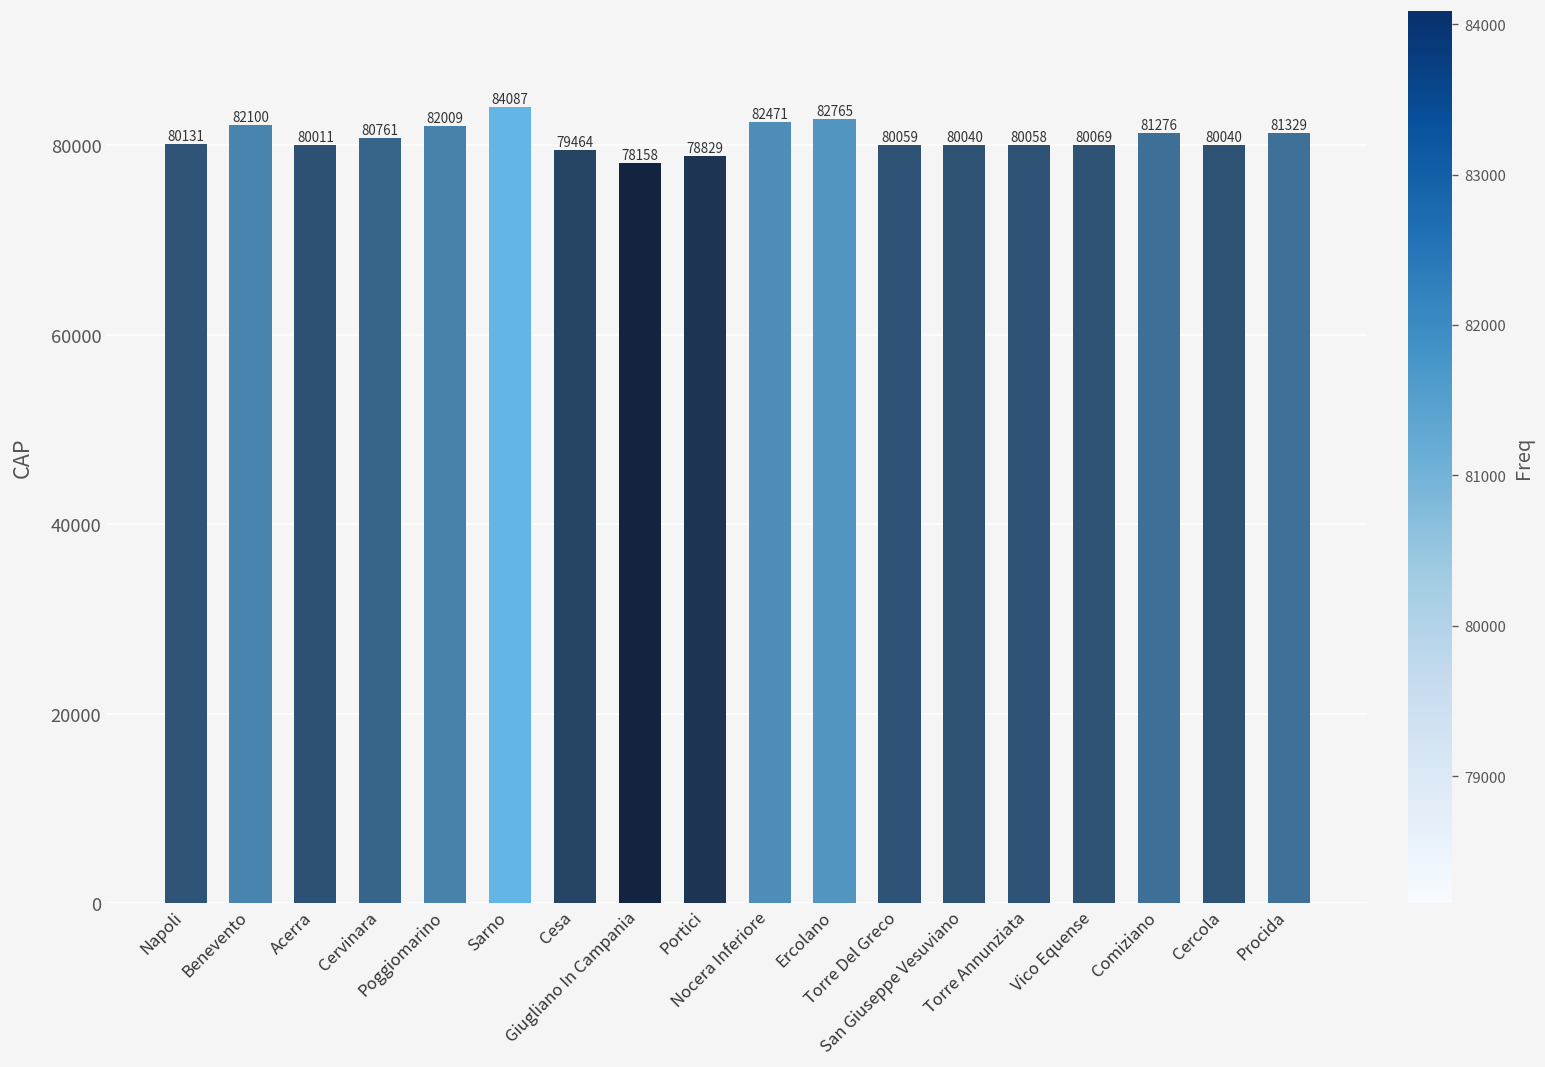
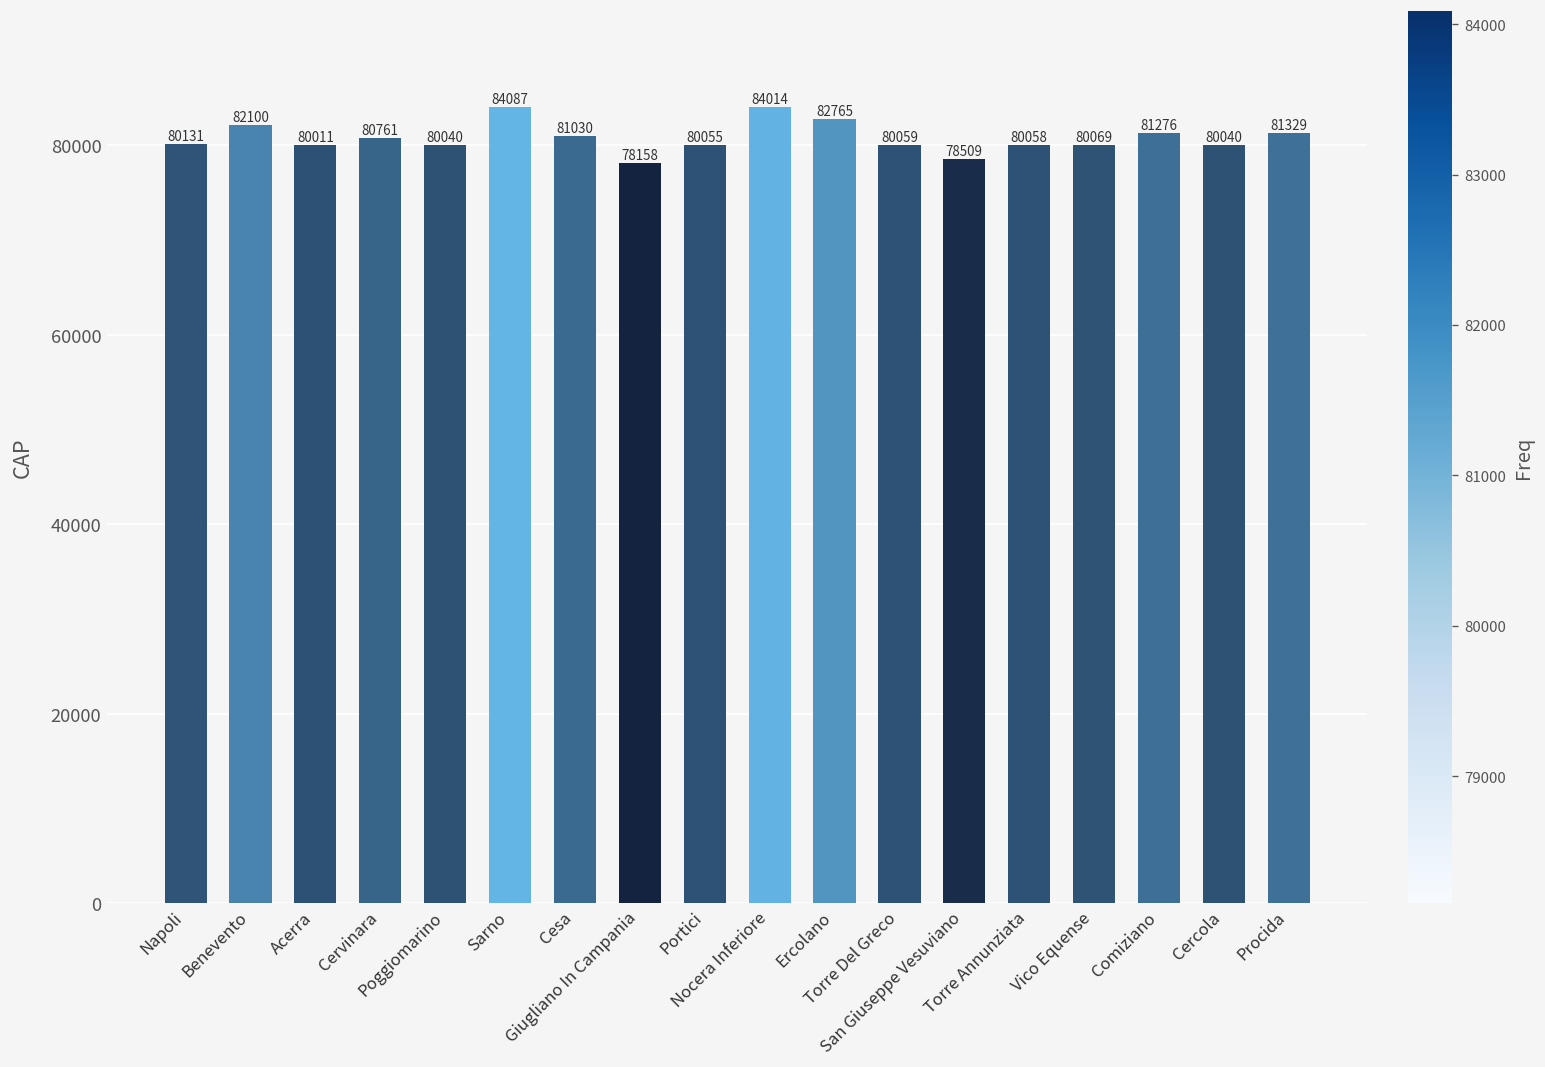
Poggiomarino: 82009 -> 80040
Cesa: 79464 -> 81030
Portici: 78829 -> 80055
Nocera Inferiore: 82471 -> 84014
San Giuseppe Vesuviano: 80040 -> 78509
